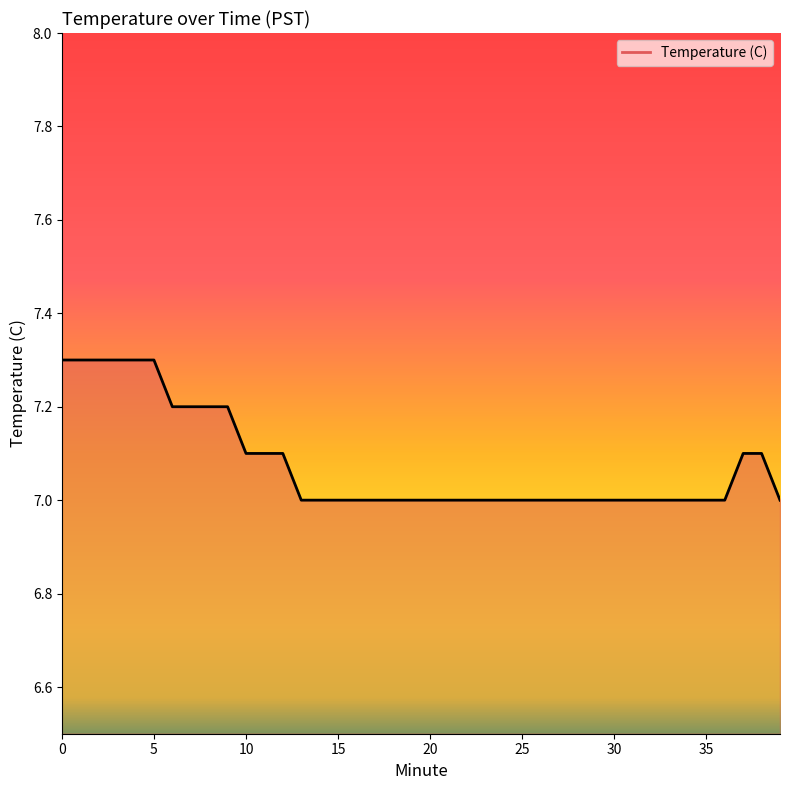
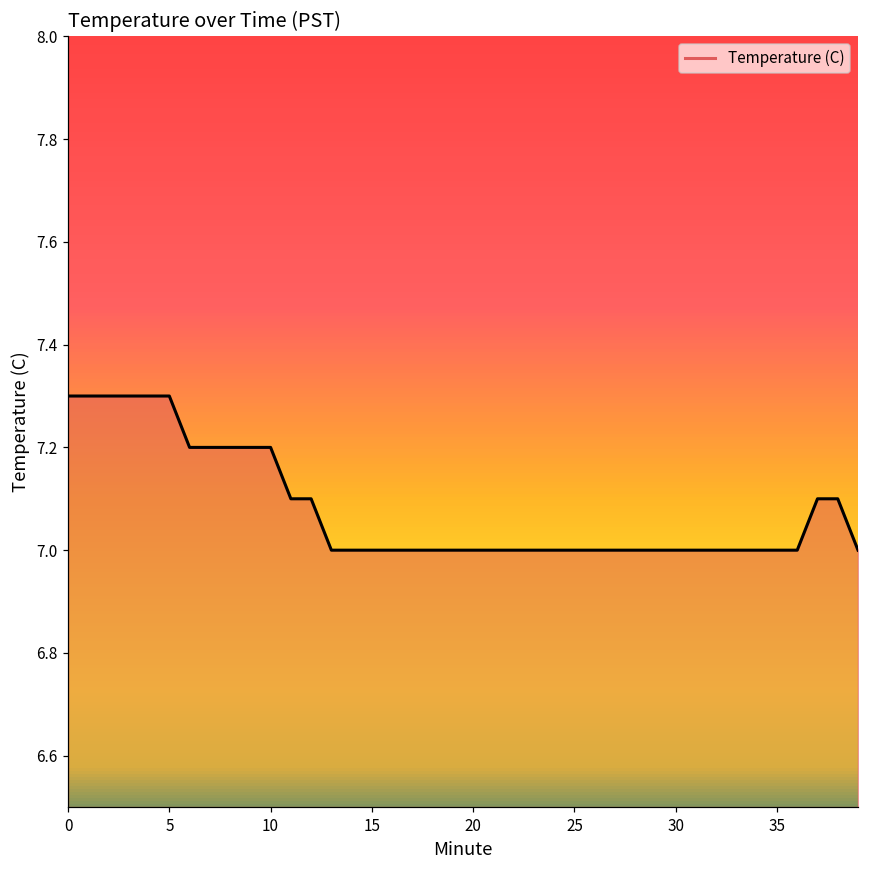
10: 7.1 -> 7.2
